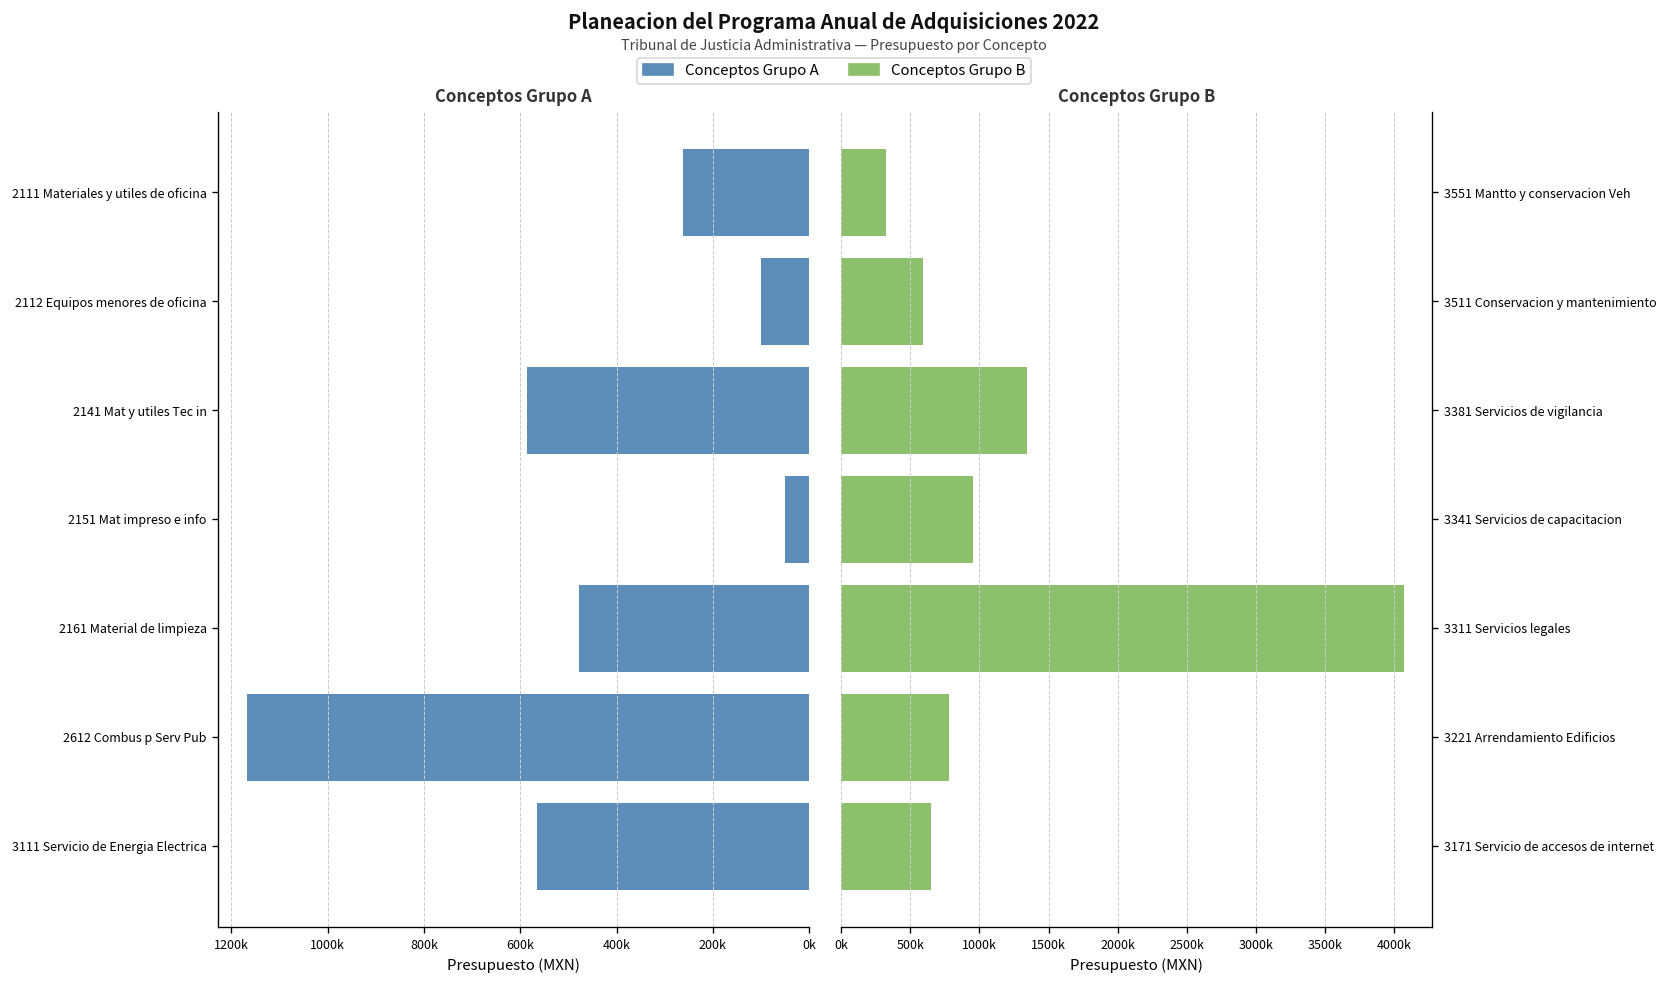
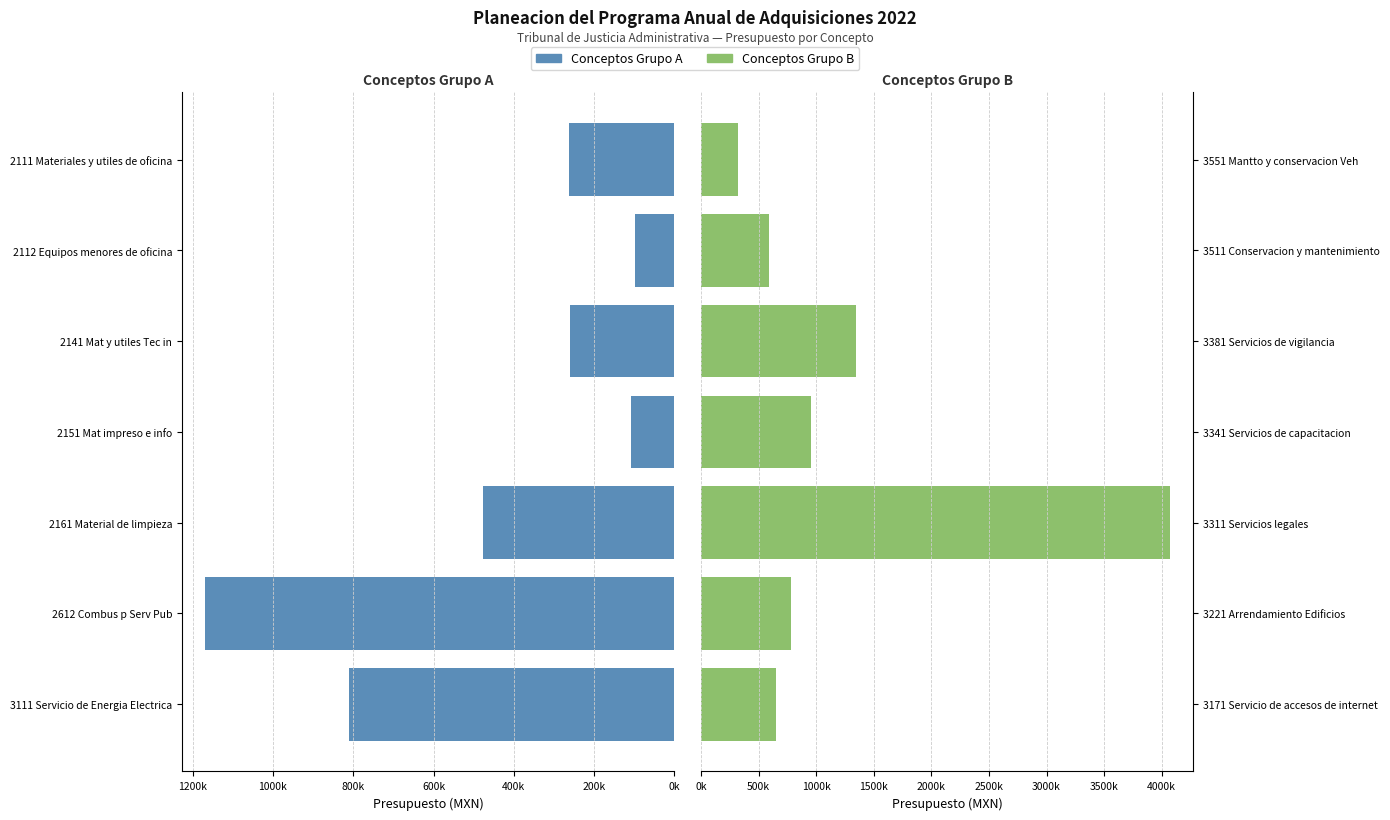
Conceptos Grupo A, 2141 Mat y utiles Tec in: 590000 -> 260000
Conceptos Grupo A, 2151 Mat impreso e info: 50000 -> 110000
Conceptos Grupo A, 3111 Servicio de Energia Electrica: 560000 -> 810000
